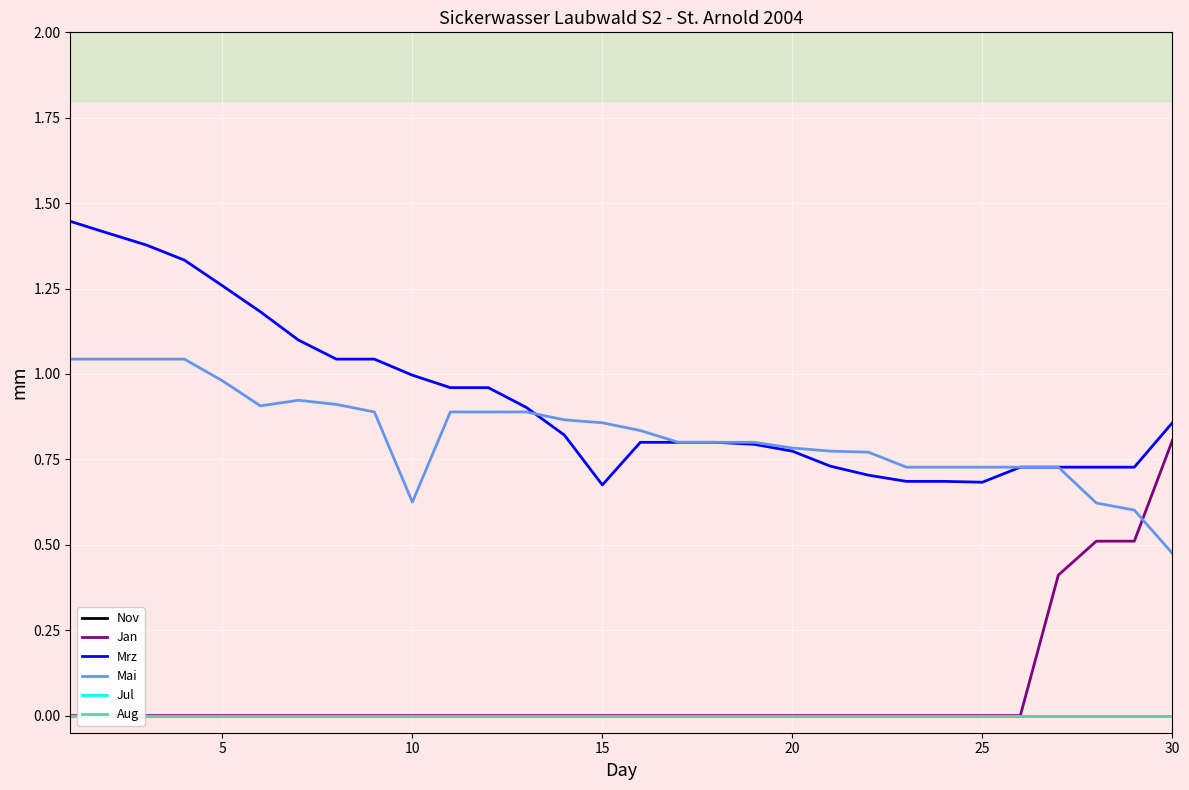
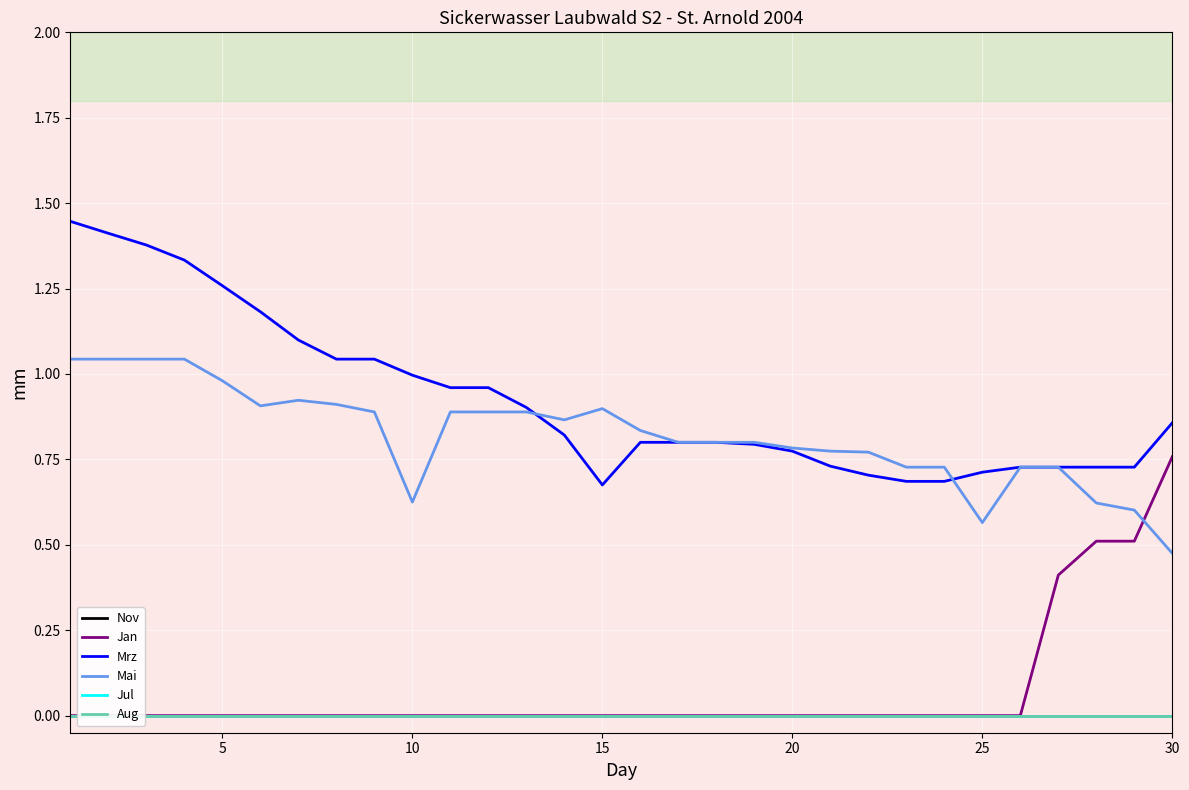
Mai, 15: 0.86 -> 0.90
Mrz, 25: 0.68 -> 0.71
Mai, 25: 0.73 -> 0.57
Jan, 30: 0.80 -> 0.76
